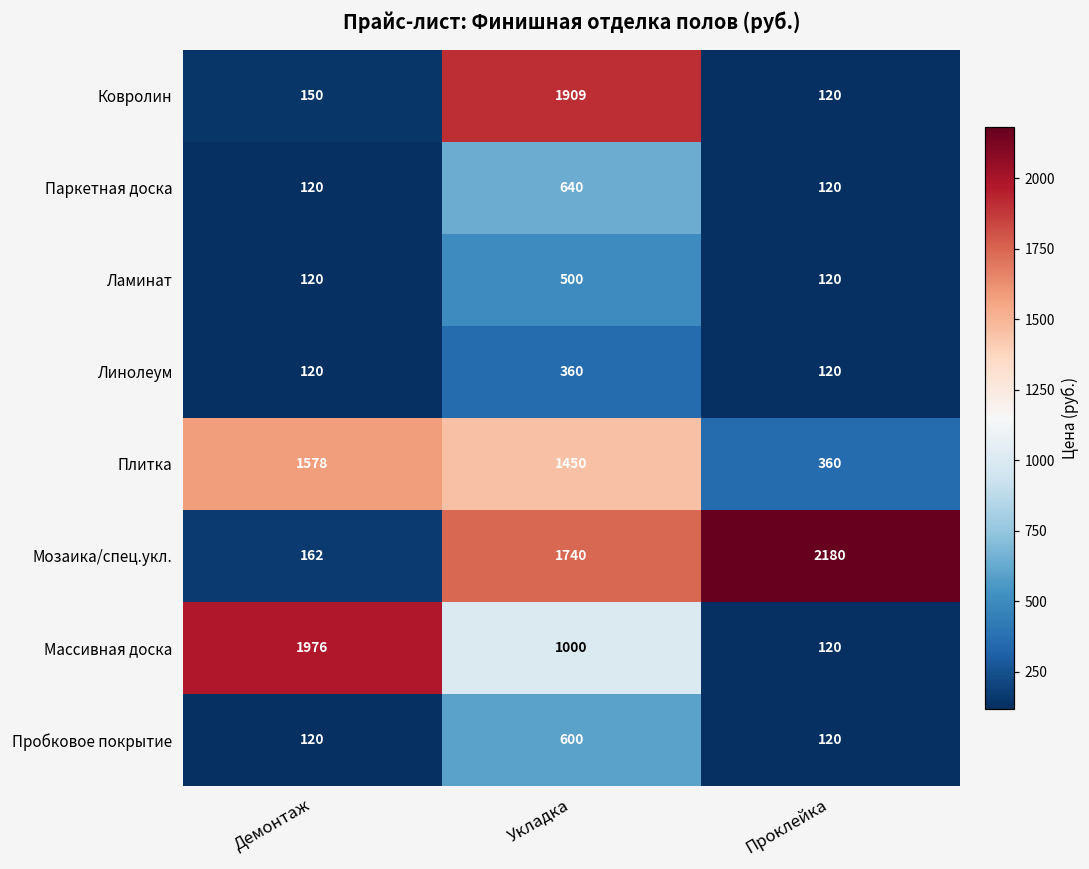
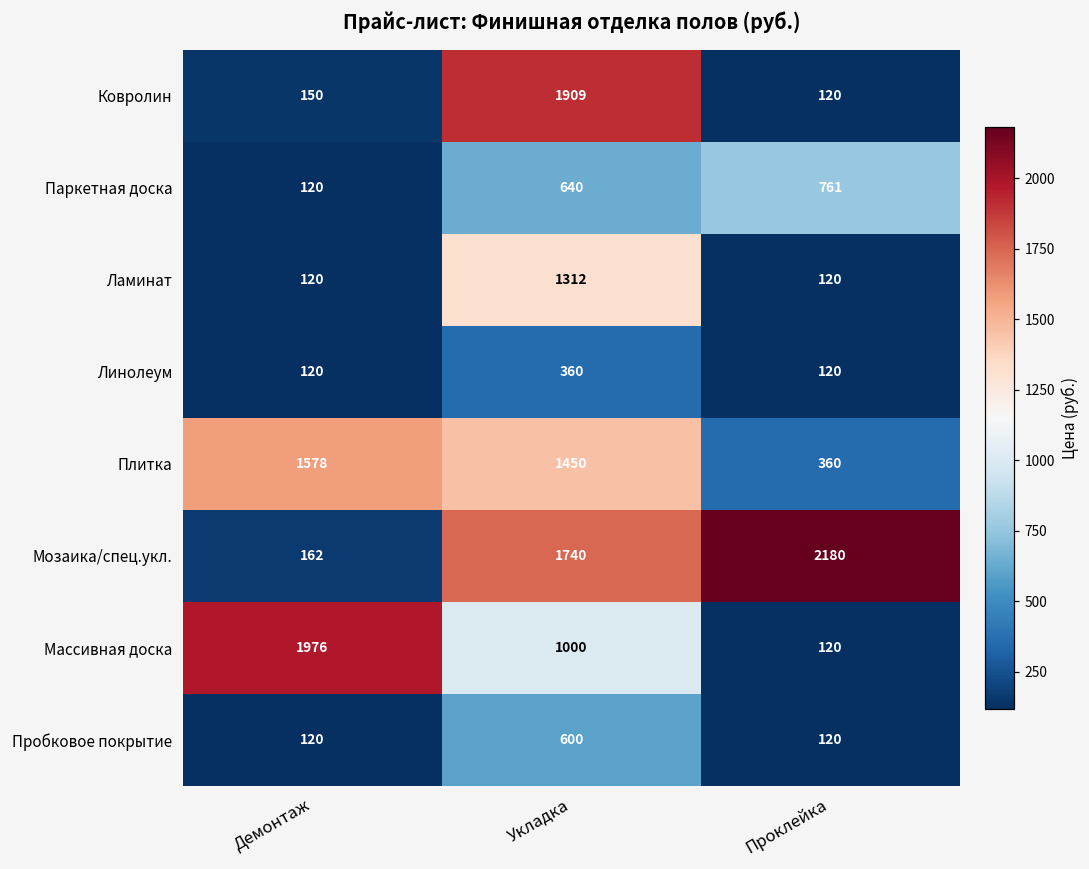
Паркетная доска, Проклейка: 120 -> 761
Ламинат, Укладка: 500 -> 1312
